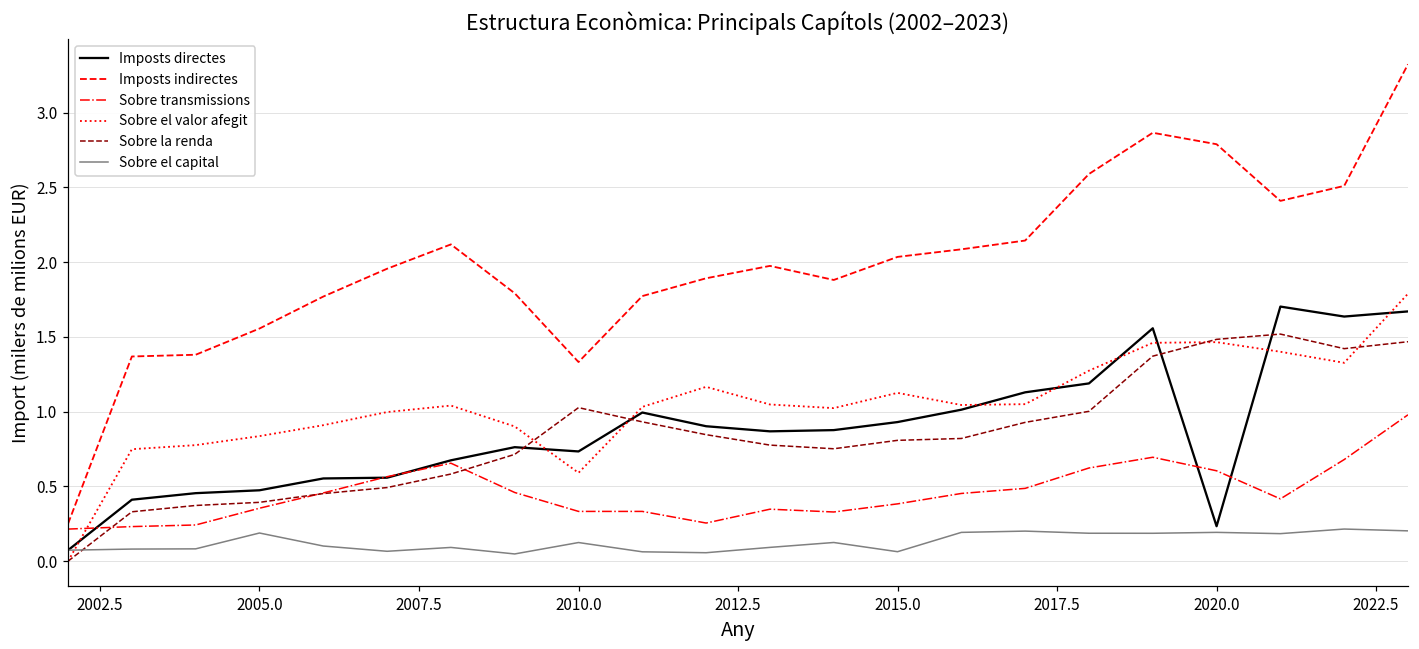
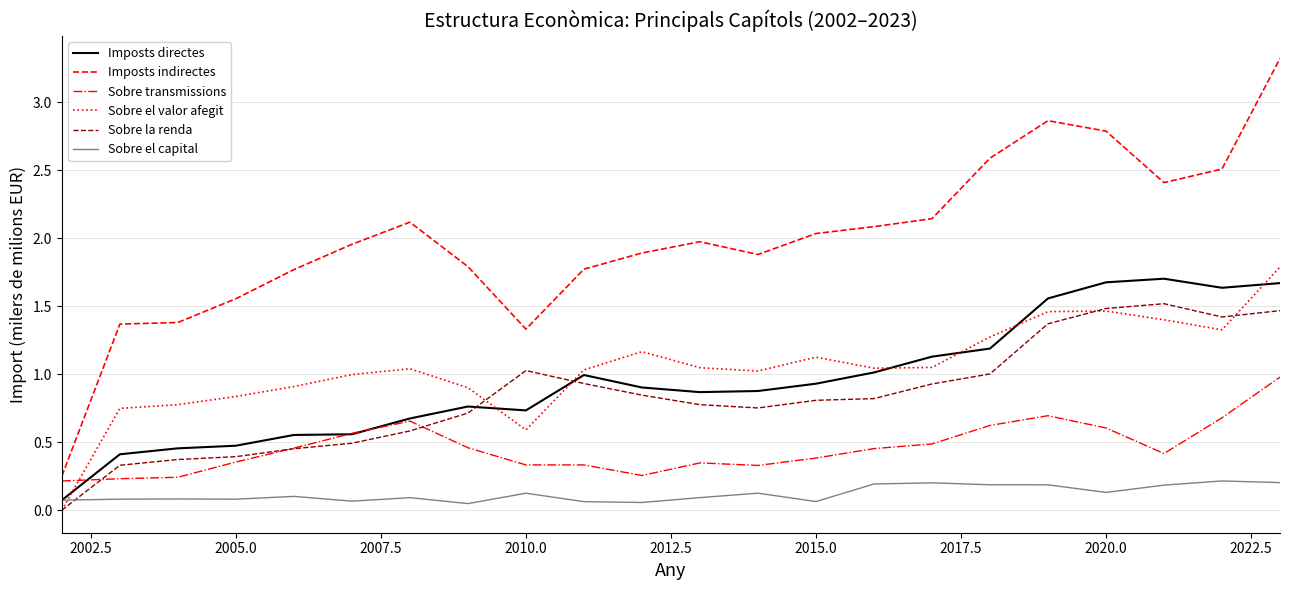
Sobre el capital, 2005.0: 0.19 -> 0.08
Imposts directes, 2020.0: 0.23 -> 1.68
Sobre el capital, 2020.0: 0.19 -> 0.13
